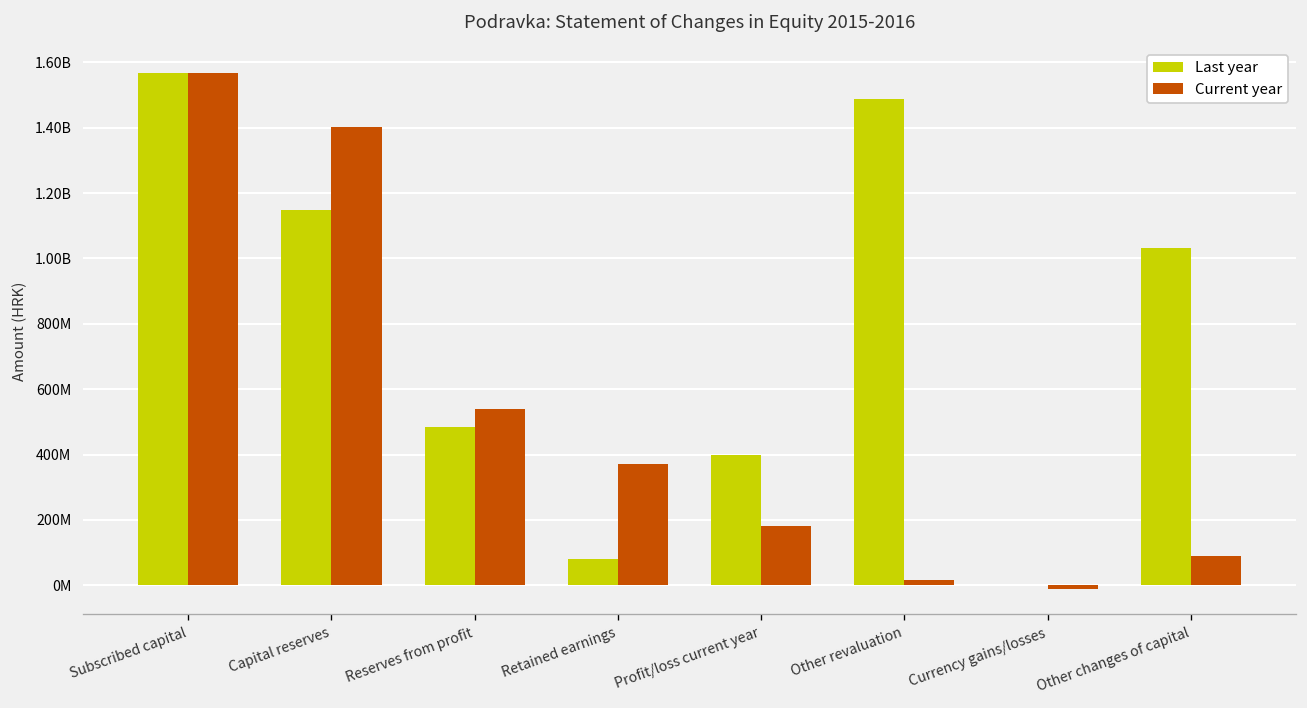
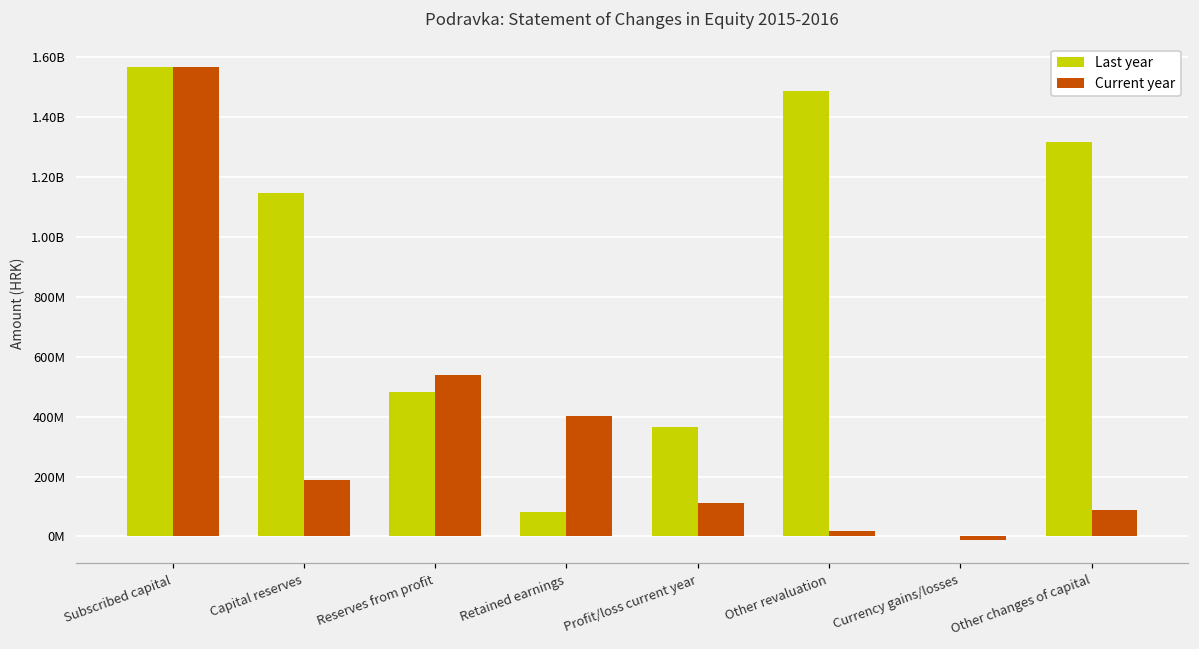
Current year, Capital reserves: 1400000000 -> 190000000
Current year, Retained earnings: 370000000 -> 400000000
Last year, Profit/loss current year: 400000000 -> 370000000
Current year, Profit/loss current year: 180000000 -> 110000000
Last year, Other changes of capital: 1030000000 -> 1320000000
